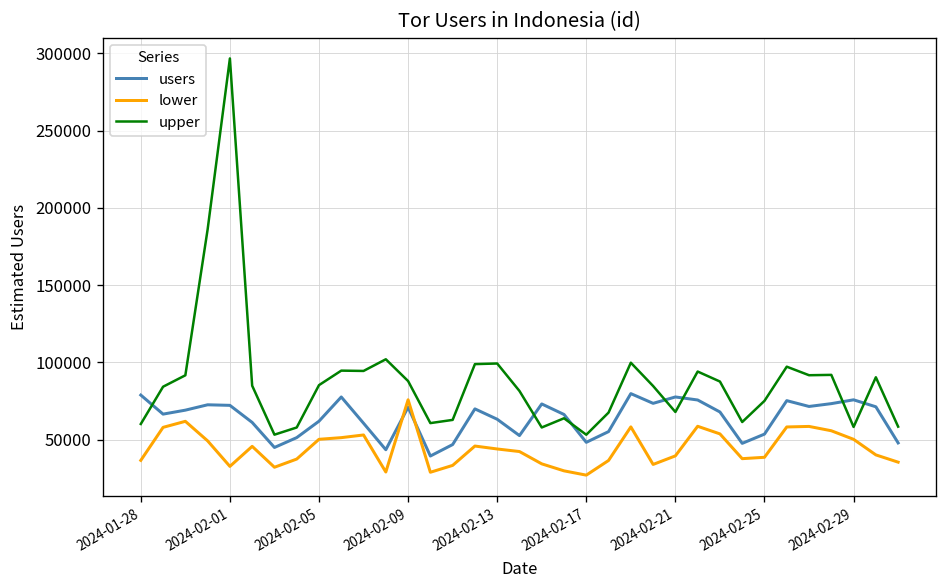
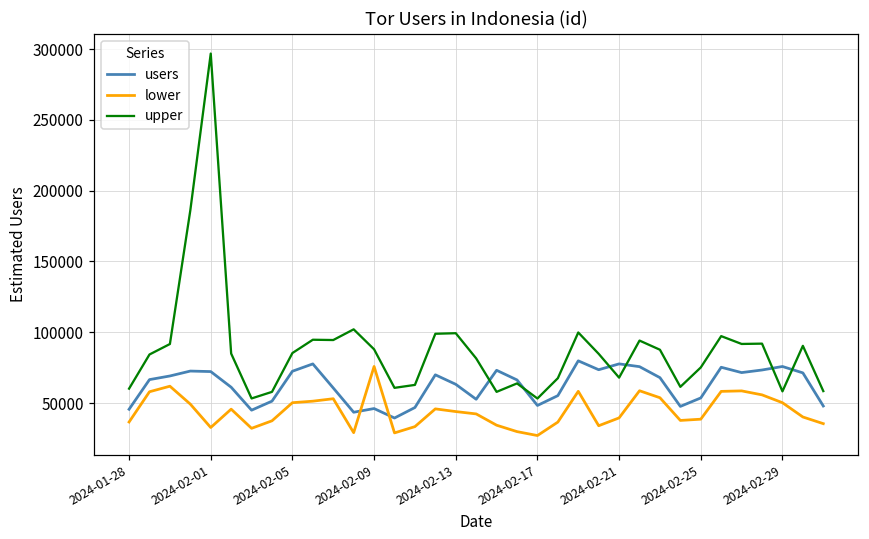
users, 2024-01-28: 79000 -> 46000
users, 2024-02-05: 62000 -> 72000
users, 2024-02-09: 71000 -> 46000
